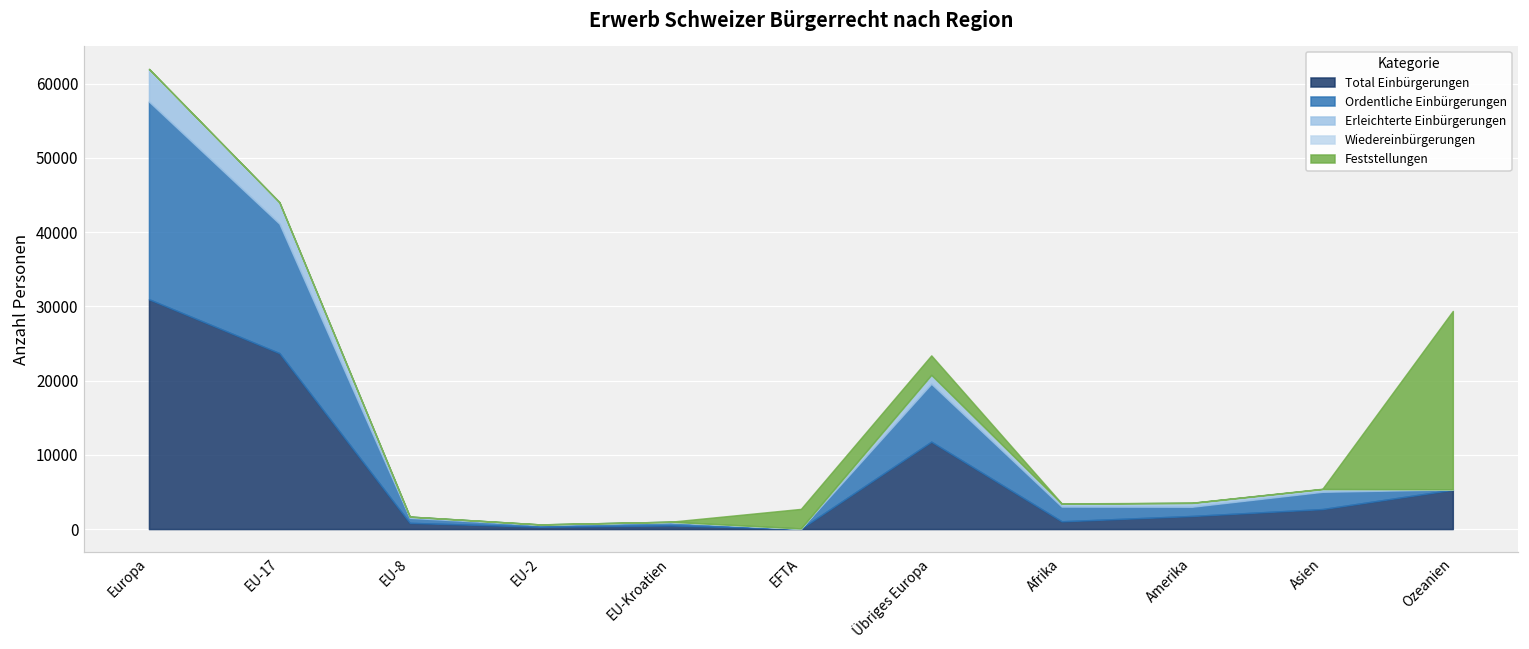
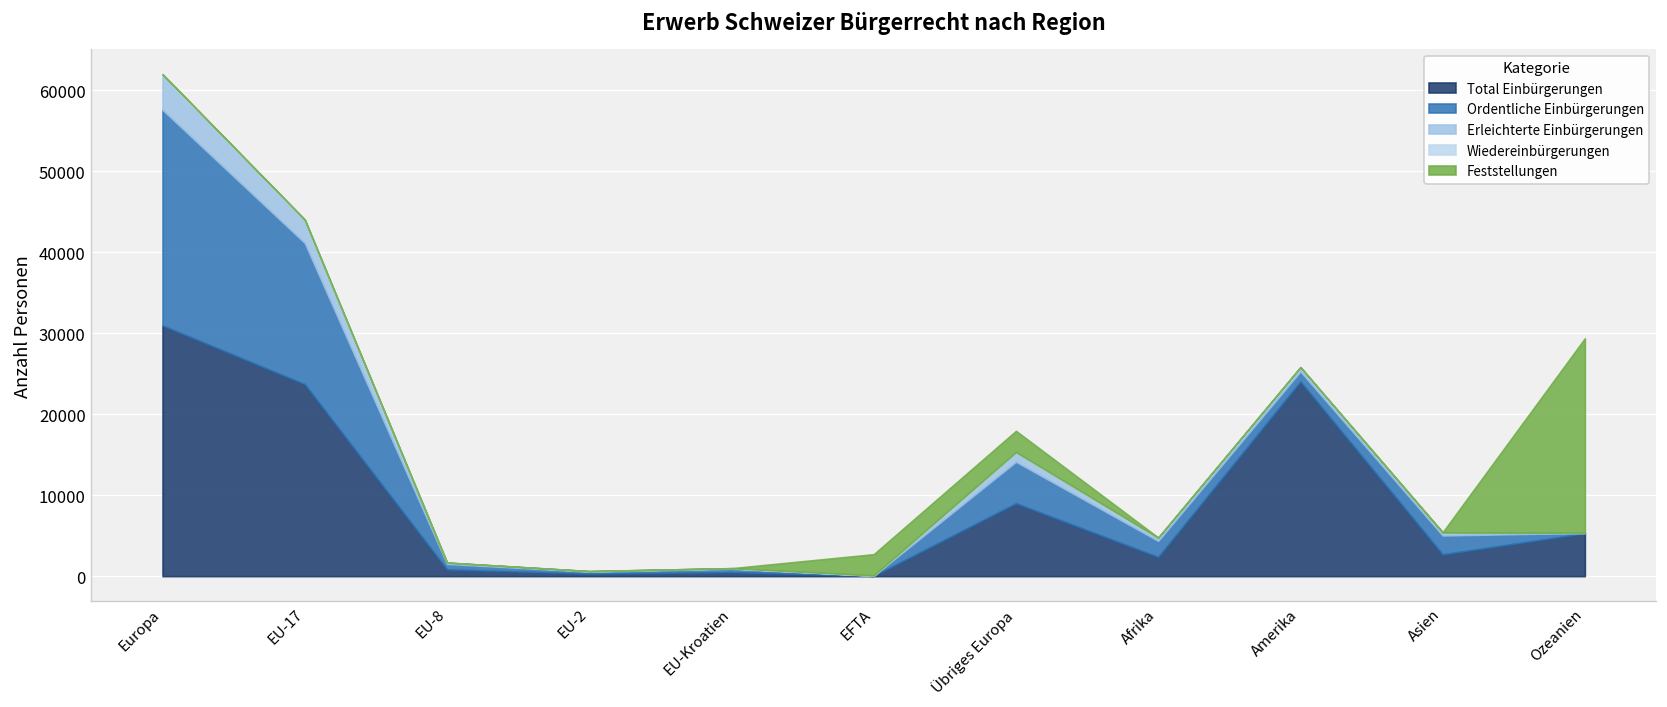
Total Einbürgerungen, Übriges Europa: 12000 -> 9000
Ordentliche Einbürgerungen, Übriges Europa: 8000 -> 5000
Total Einbürgerungen, Afrika: 1000 -> 2000
Total Einbürgerungen, Amerika: 2000 -> 24000
